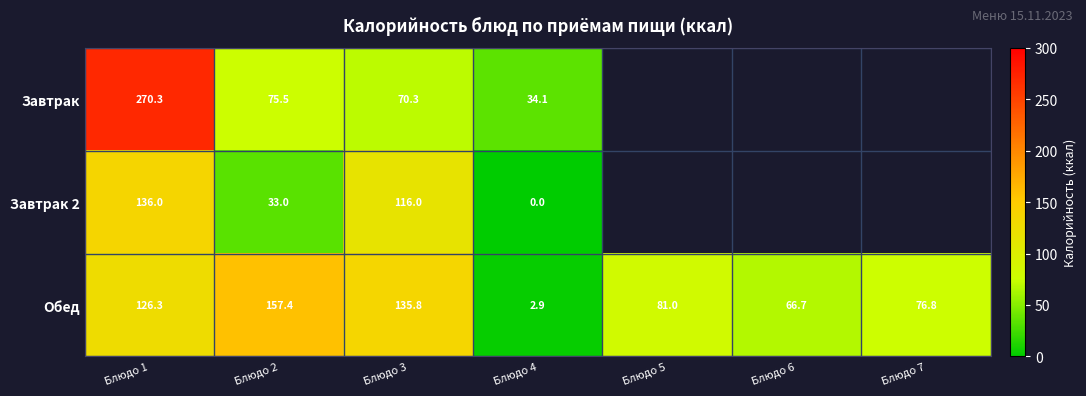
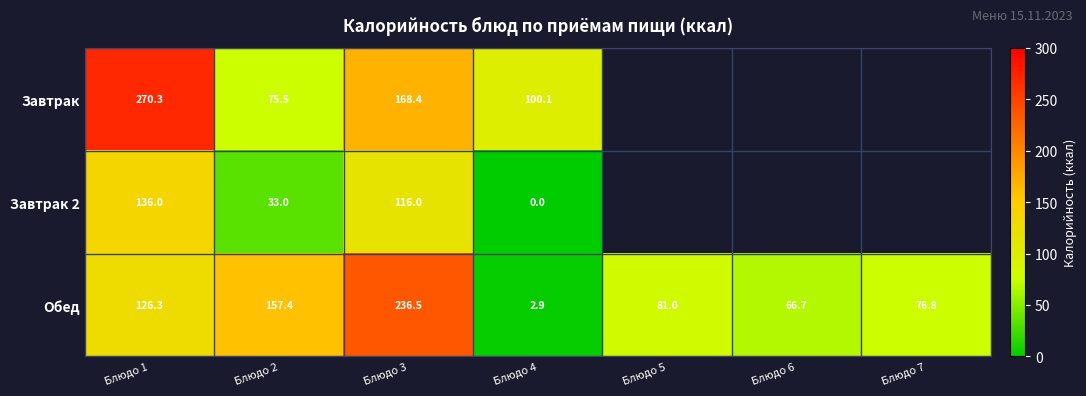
Завтрак, Блюдо 3: 70.3 -> 168.4
Завтрак, Блюдо 4: 34.1 -> 100.1
Обед, Блюдо 3: 135.8 -> 236.5
